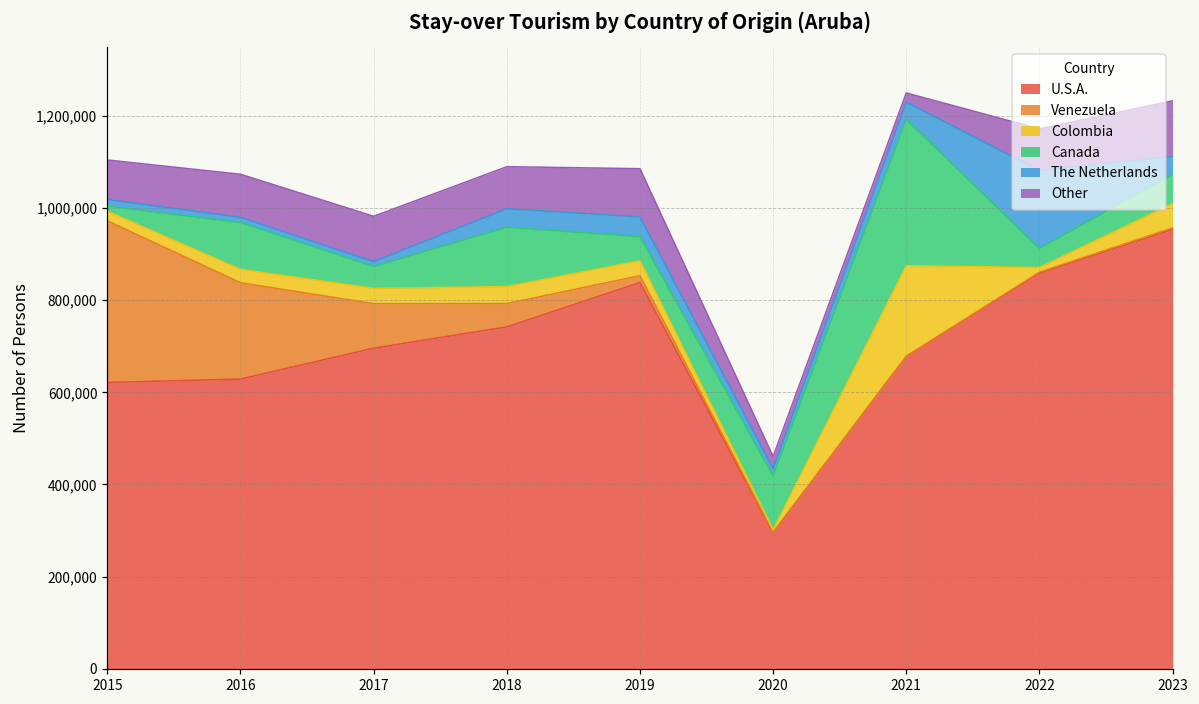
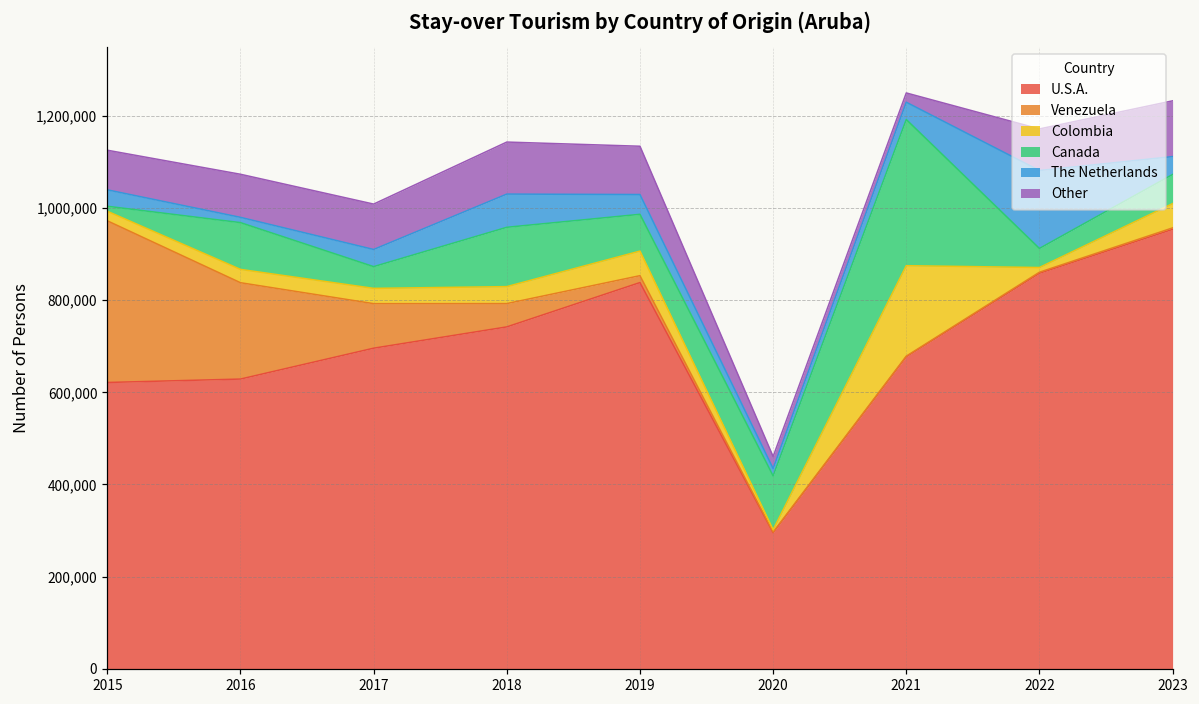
The Netherlands, 2015: 10,000 -> 40,000
The Netherlands, 2017: 10,000 -> 40,000
The Netherlands, 2018: 40,000 -> 70,000
Other, 2018: 90,000 -> 110,000
Colombia, 2019: 30,000 -> 50,000
Canada, 2019: 50,000 -> 80,000
